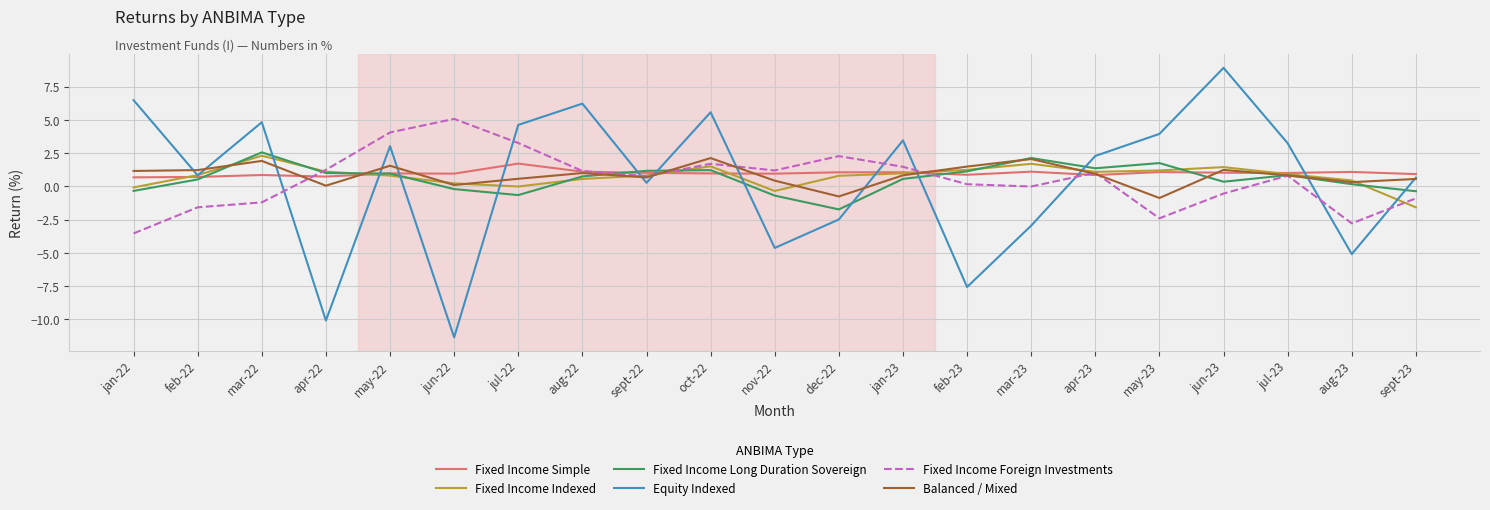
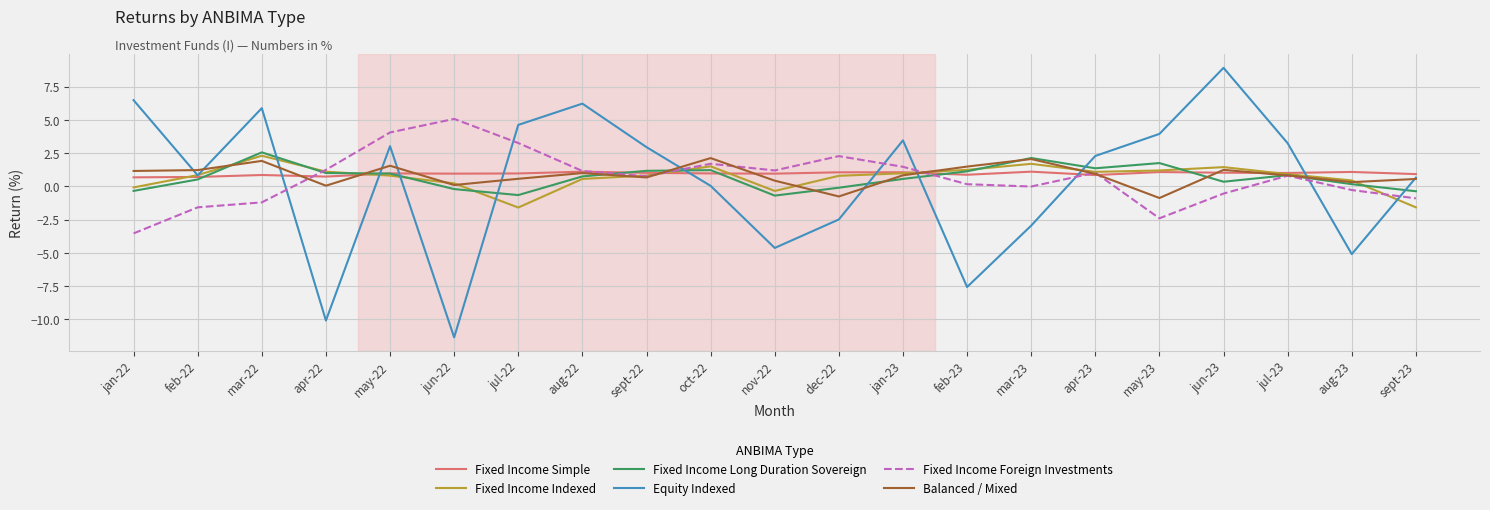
Equity Indexed, mar-22: 4.8 -> 5.9
Fixed Income Simple, jul-22: 1.7 -> 1.0
Fixed Income Indexed, jul-22: 0.0 -> -1.6
Equity Indexed, sept-22: 0.3 -> 3.0
Equity Indexed, oct-22: 5.6 -> 0.0
Fixed Income Long Duration Sovereign, dec-22: -1.7 -> -0.1
Fixed Income Foreign Investments, aug-23: -2.8 -> -0.3
